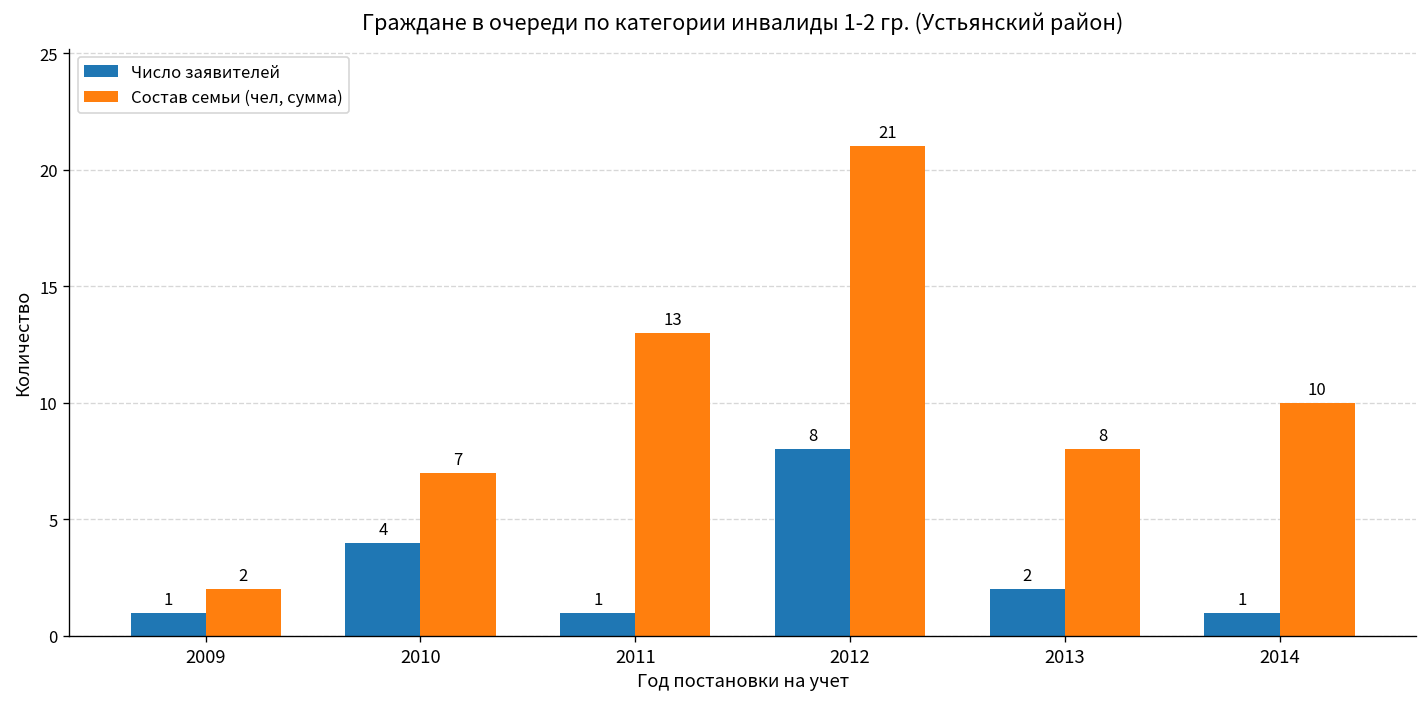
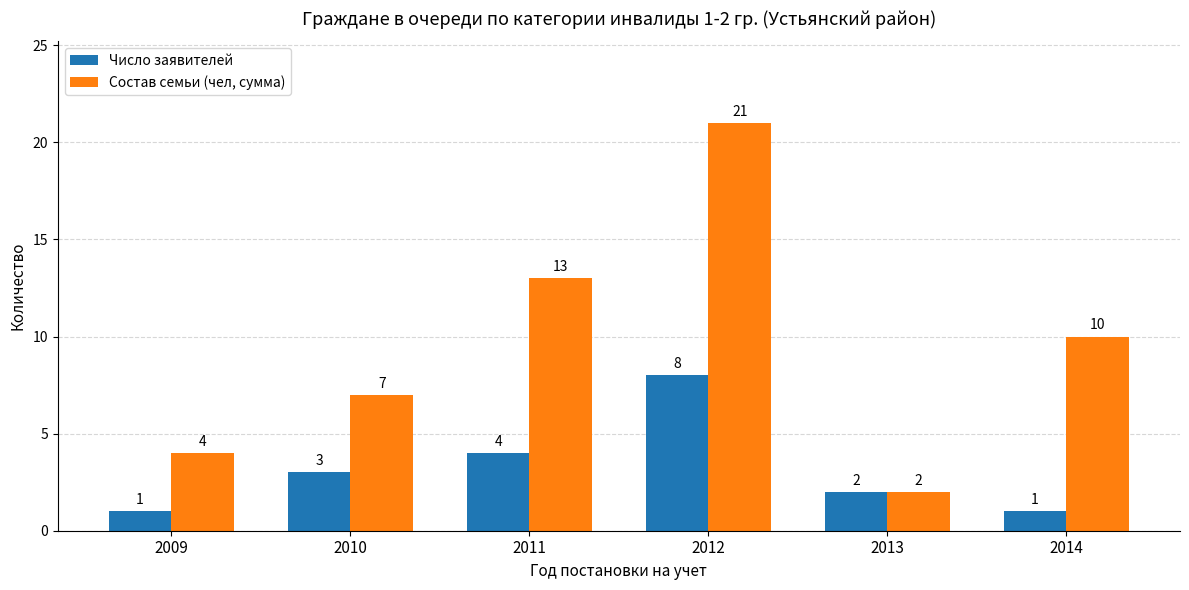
Состав семьи (чел, сумма), 2009: 2 -> 4
Число заявителей, 2010: 4 -> 3
Число заявителей, 2011: 1 -> 4
Состав семьи (чел, сумма), 2013: 8 -> 2
